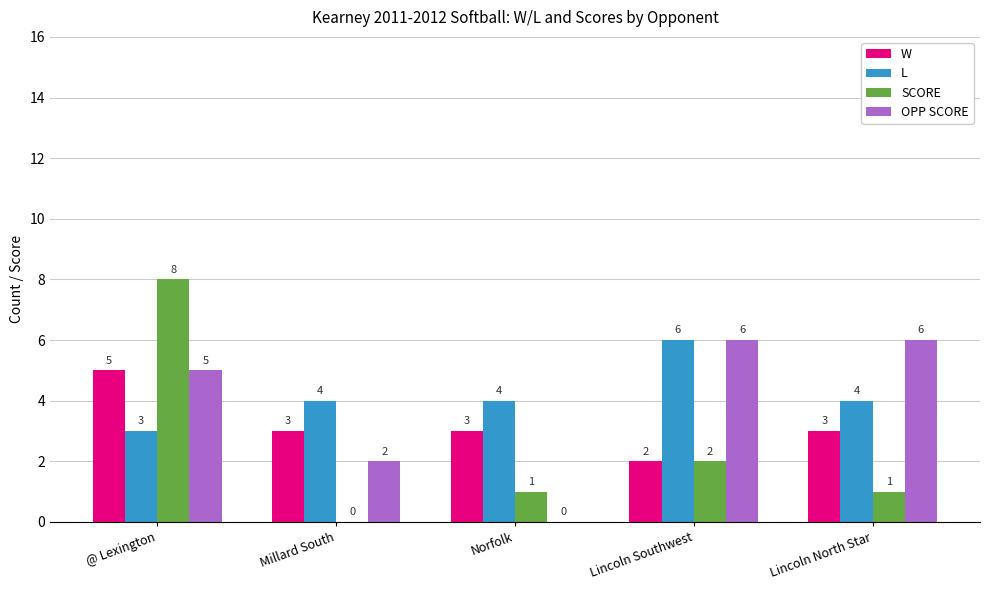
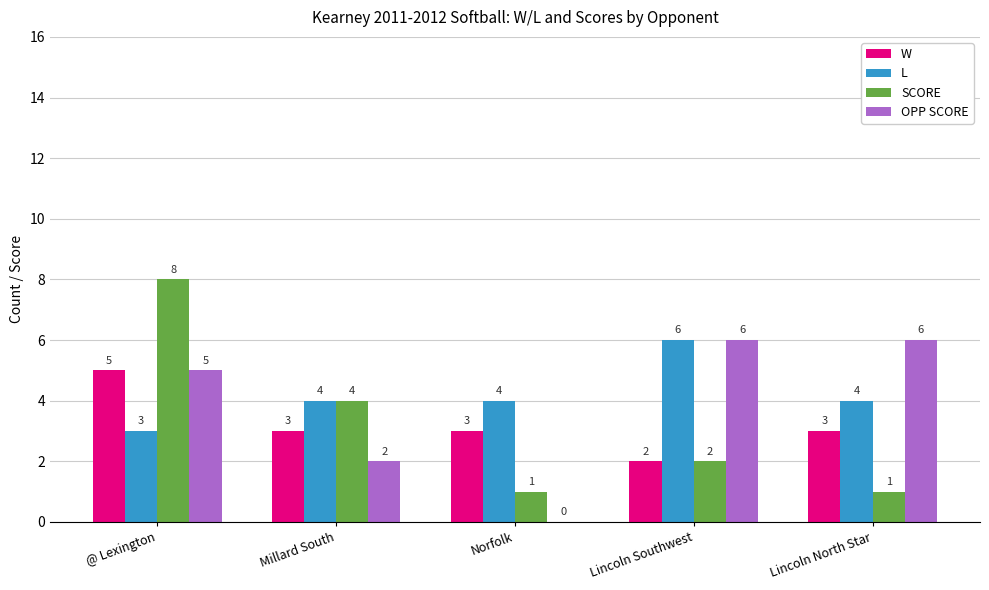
SCORE, Millard South: 0 -> 4
